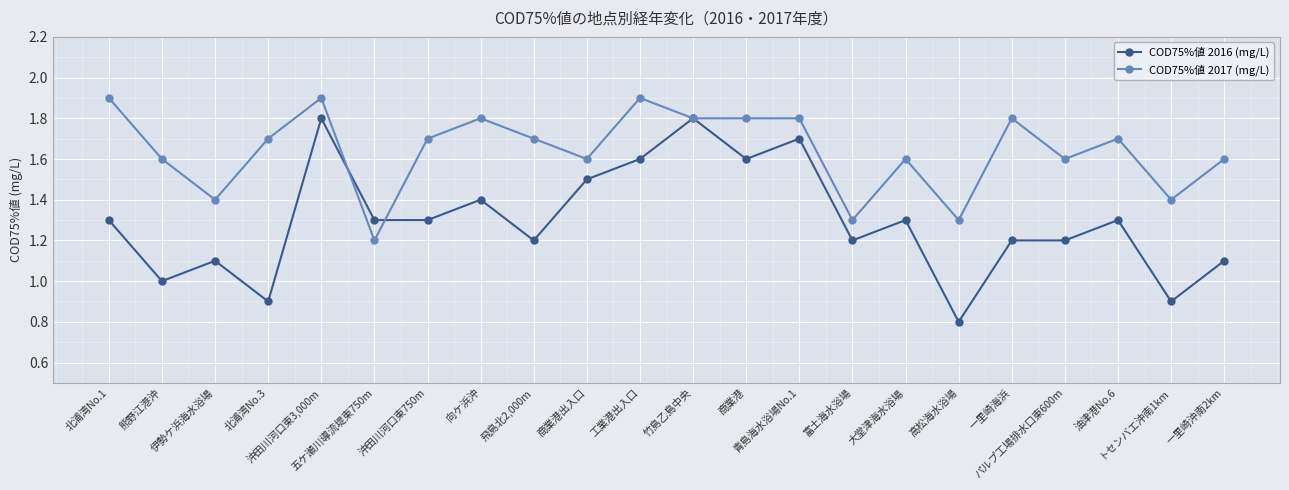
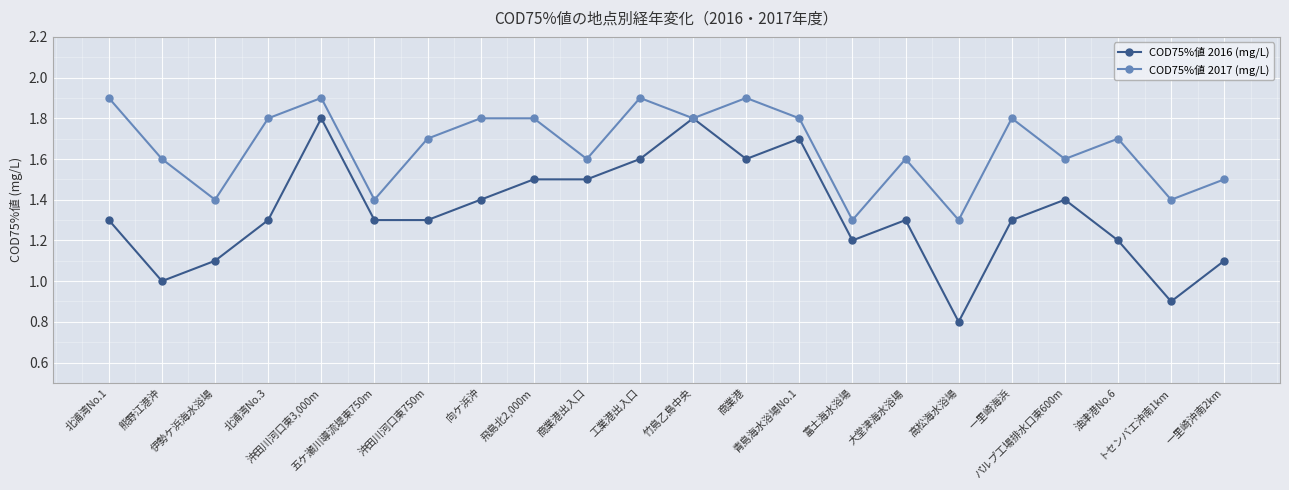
COD75%値 2016 (mg/L), 北浦湾No.3: 0.9 -> 1.3
COD75%値 2017 (mg/L), 北浦湾No.3: 1.7 -> 1.8
COD75%値 2017 (mg/L), 五ケ瀬川導流堤東750m: 1.2 -> 1.4
COD75%値 2016 (mg/L), 飛島北2,000m: 1.2 -> 1.5
COD75%値 2017 (mg/L), 飛島北2,000m: 1.7 -> 1.8
COD75%値 2017 (mg/L), 商業港: 1.8 -> 1.9
COD75%値 2016 (mg/L), 一里崎海浜: 1.2 -> 1.3
COD75%値 2016 (mg/L), パルプ工場排水口東600m: 1.2 -> 1.4
COD75%値 2016 (mg/L), 油津港No.6: 1.3 -> 1.2
COD75%値 2017 (mg/L), 一里崎沖南2km: 1.6 -> 1.5
